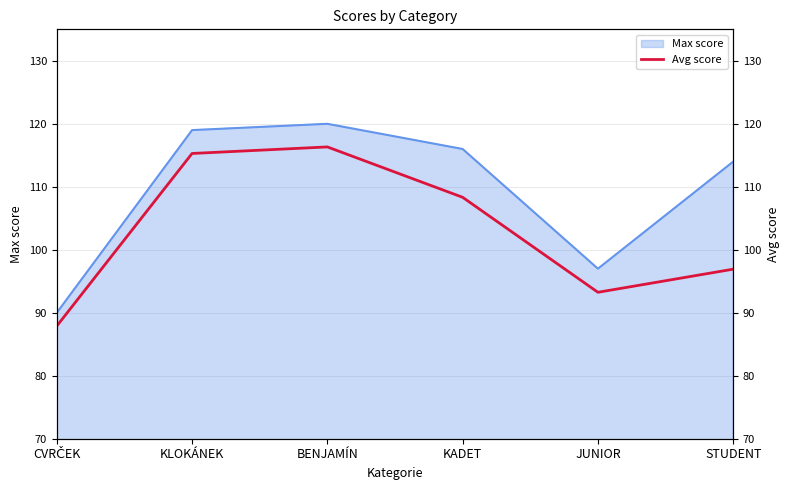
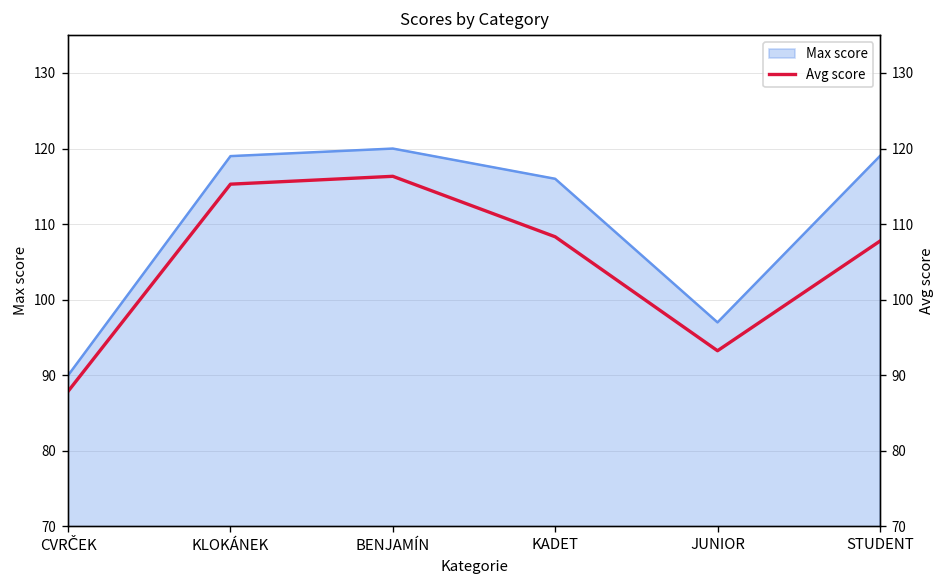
Max score, STUDENT: 114 -> 119
Avg score, STUDENT: 97 -> 108
